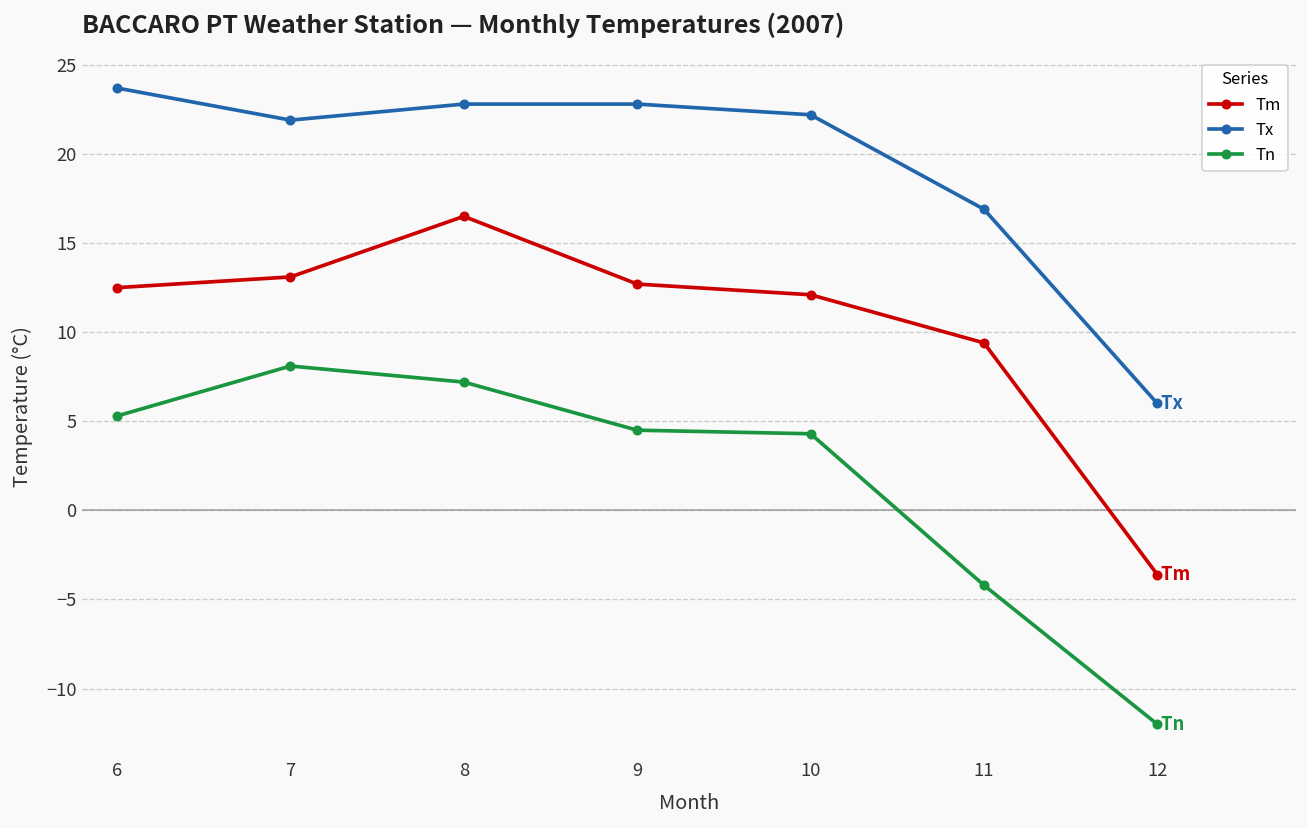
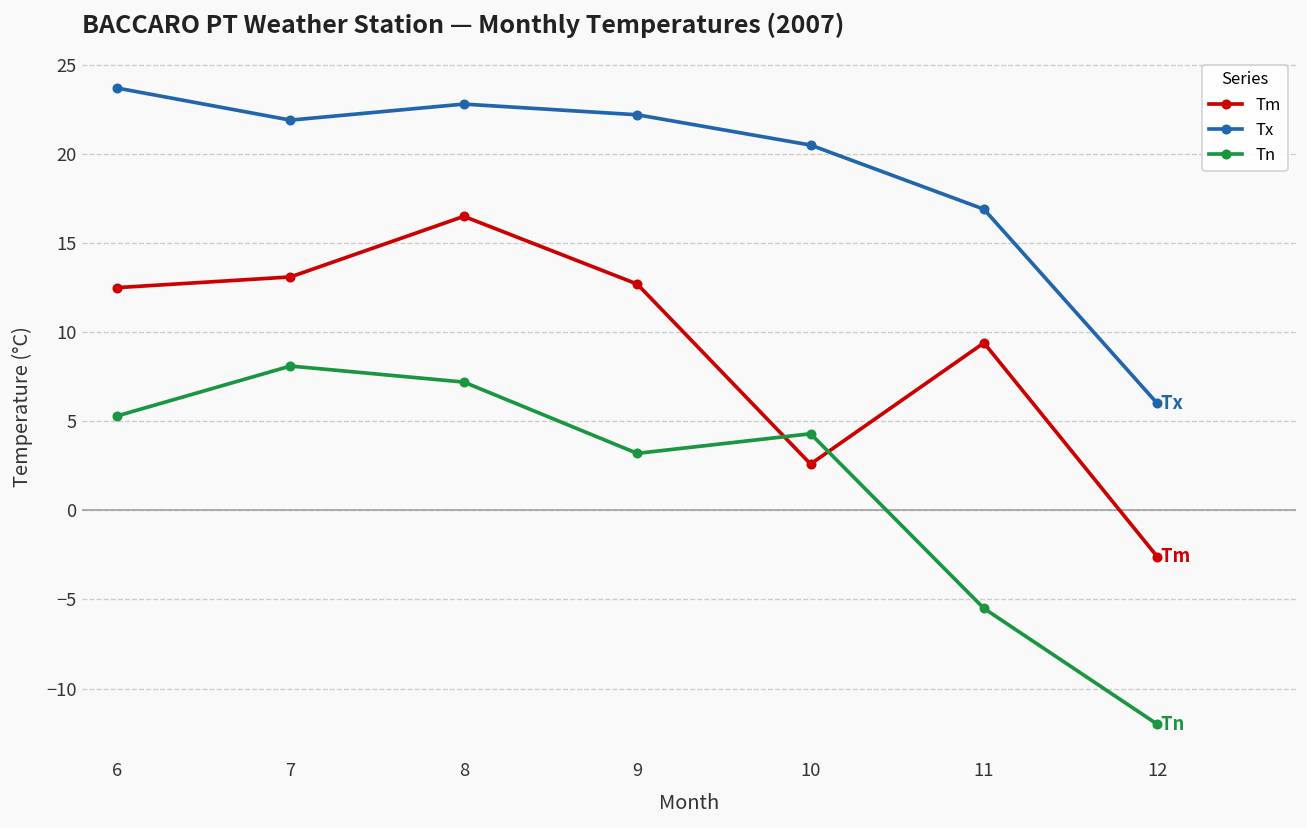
Tx, 9: 22.8 -> 22.2
Tn, 9: 4.5 -> 3.2
Tm, 10: 12.1 -> 2.6
Tx, 10: 22.2 -> 20.5
Tn, 11: -4.2 -> -5.5
Tm, 12: -3.6 -> -2.6
